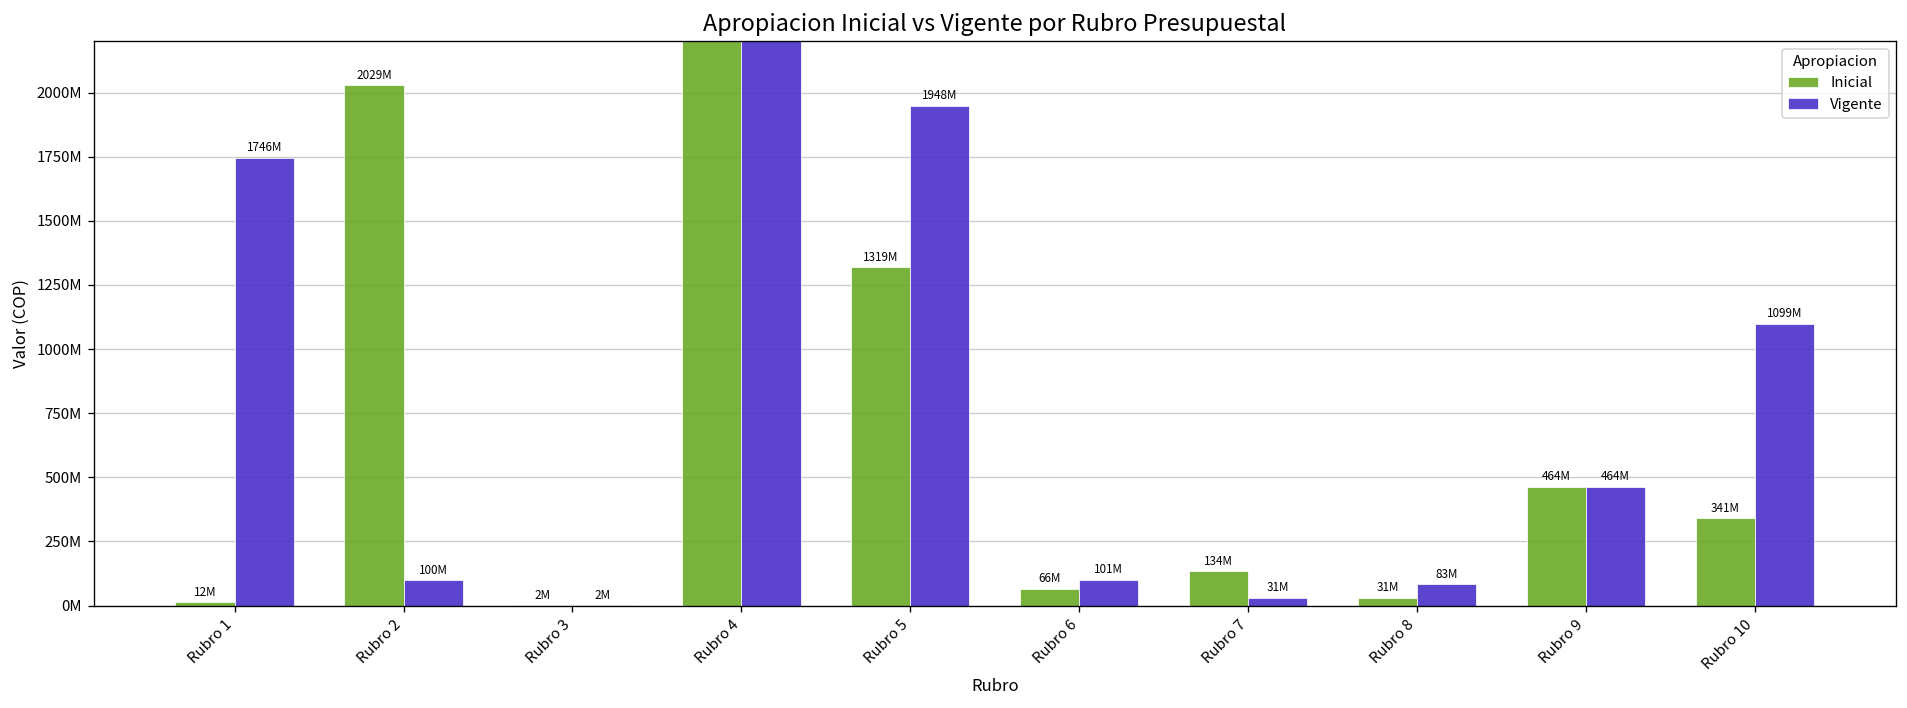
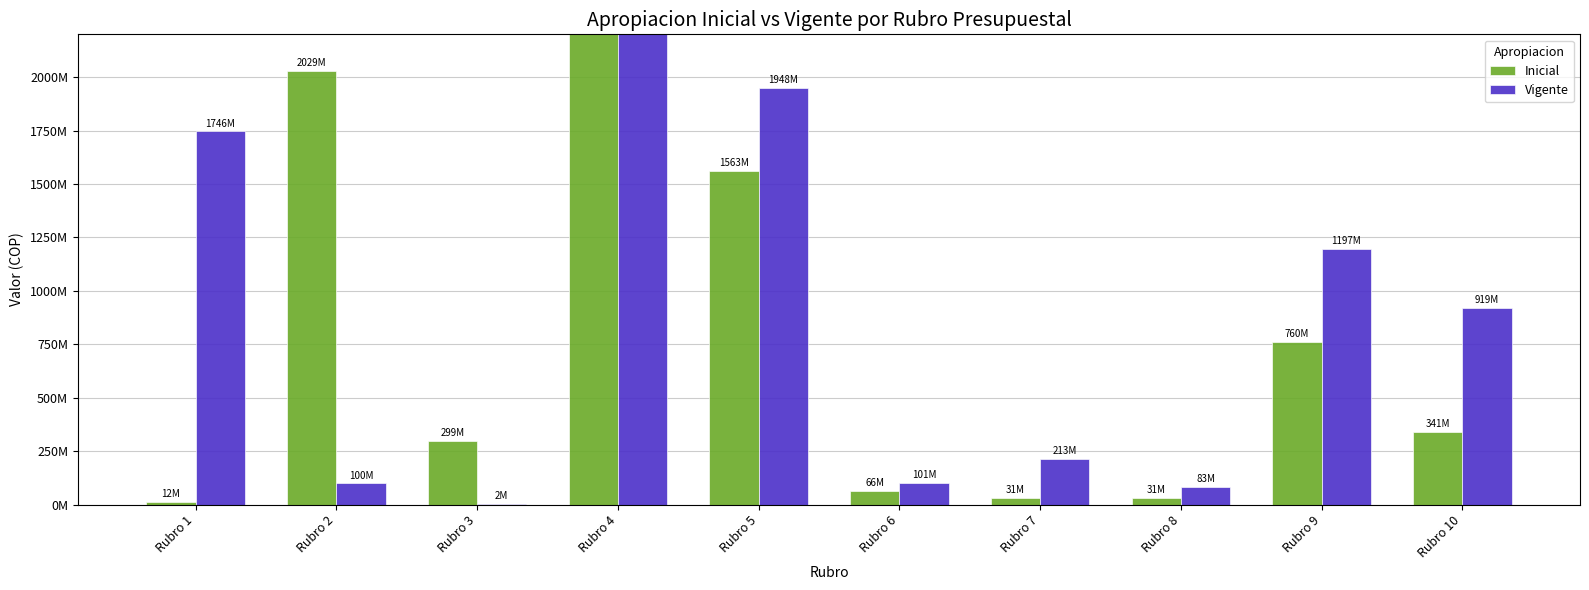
Inicial, Rubro 3: 2M -> 299M
Inicial, Rubro 5: 1319M -> 1563M
Inicial, Rubro 7: 134M -> 31M
Vigente, Rubro 7: 31M -> 213M
Inicial, Rubro 9: 464M -> 760M
Vigente, Rubro 9: 464M -> 1197M
Vigente, Rubro 10: 1099M -> 919M
